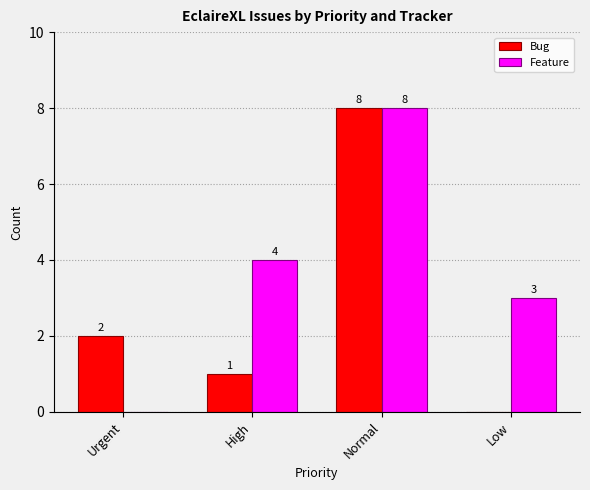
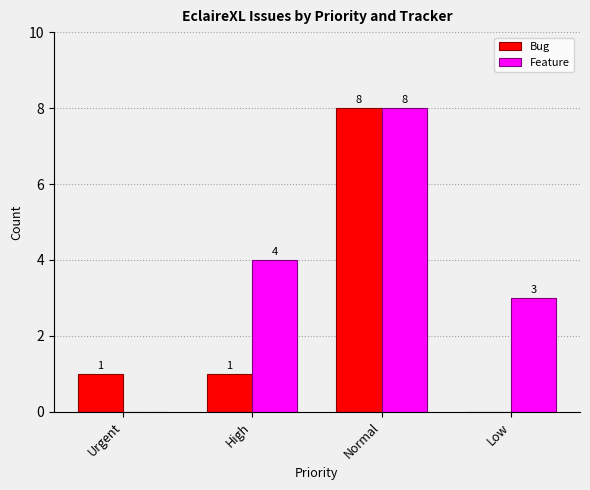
Bug, Urgent: 2 -> 1
